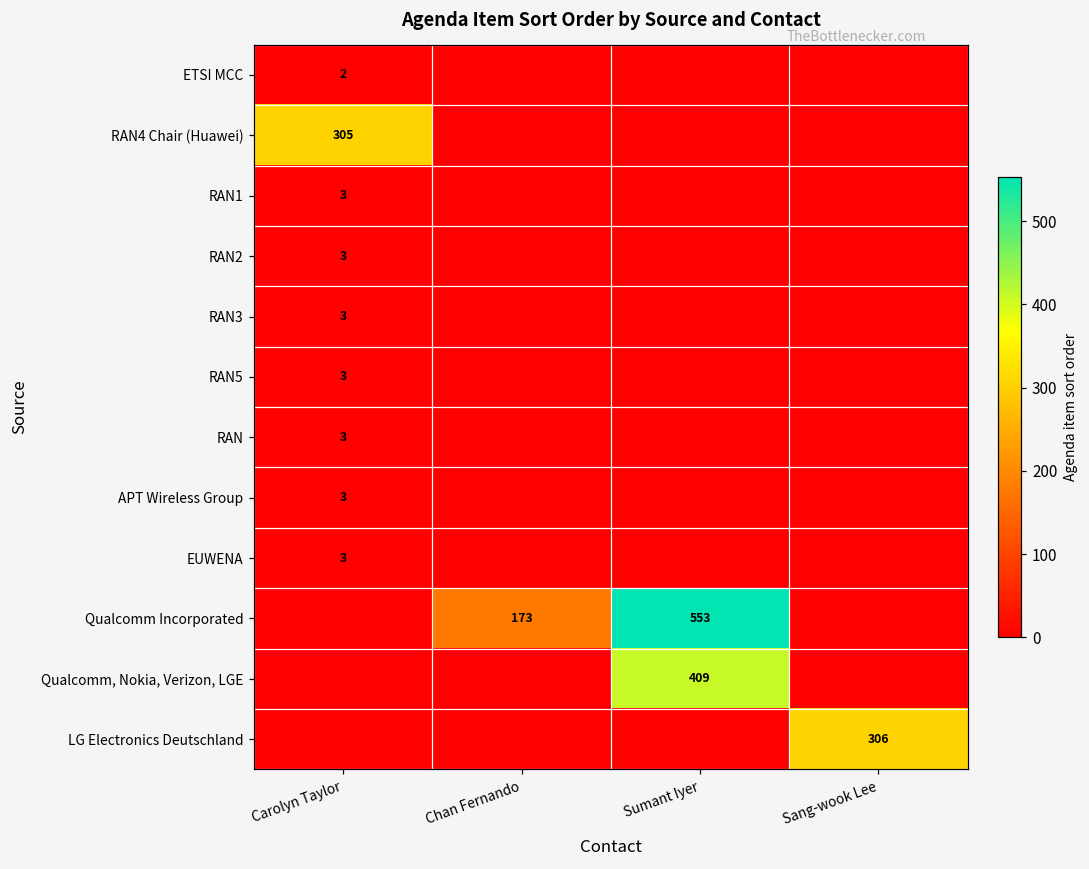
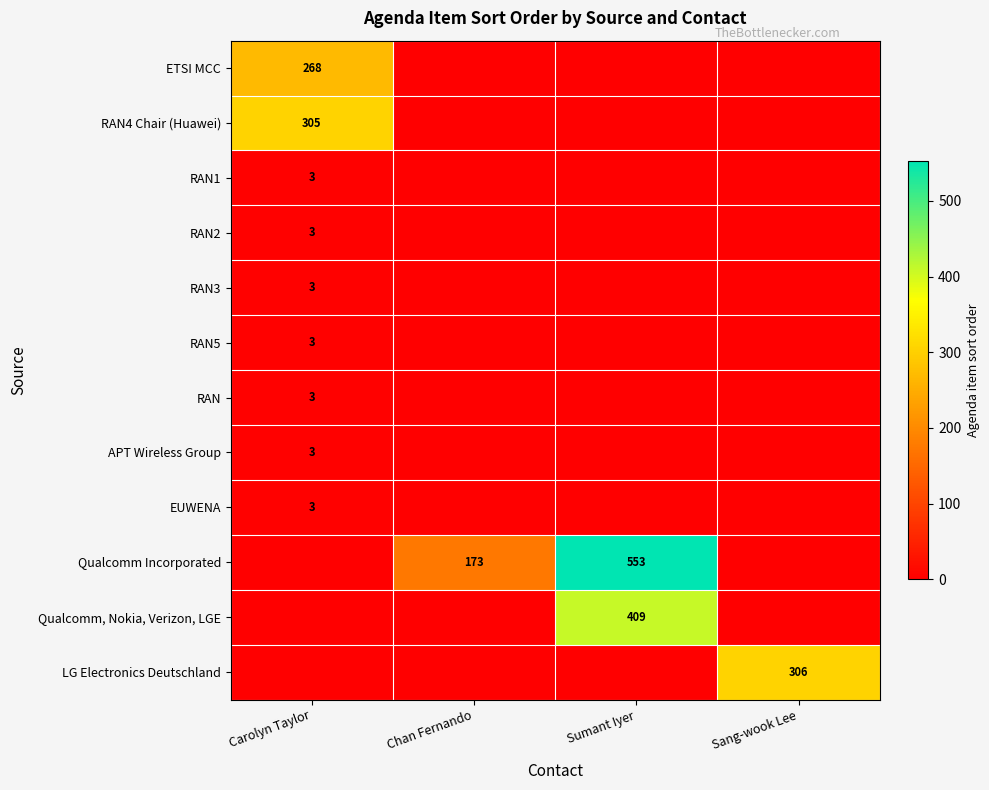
ETSI MCC, Carolyn Taylor: 2 -> 268
